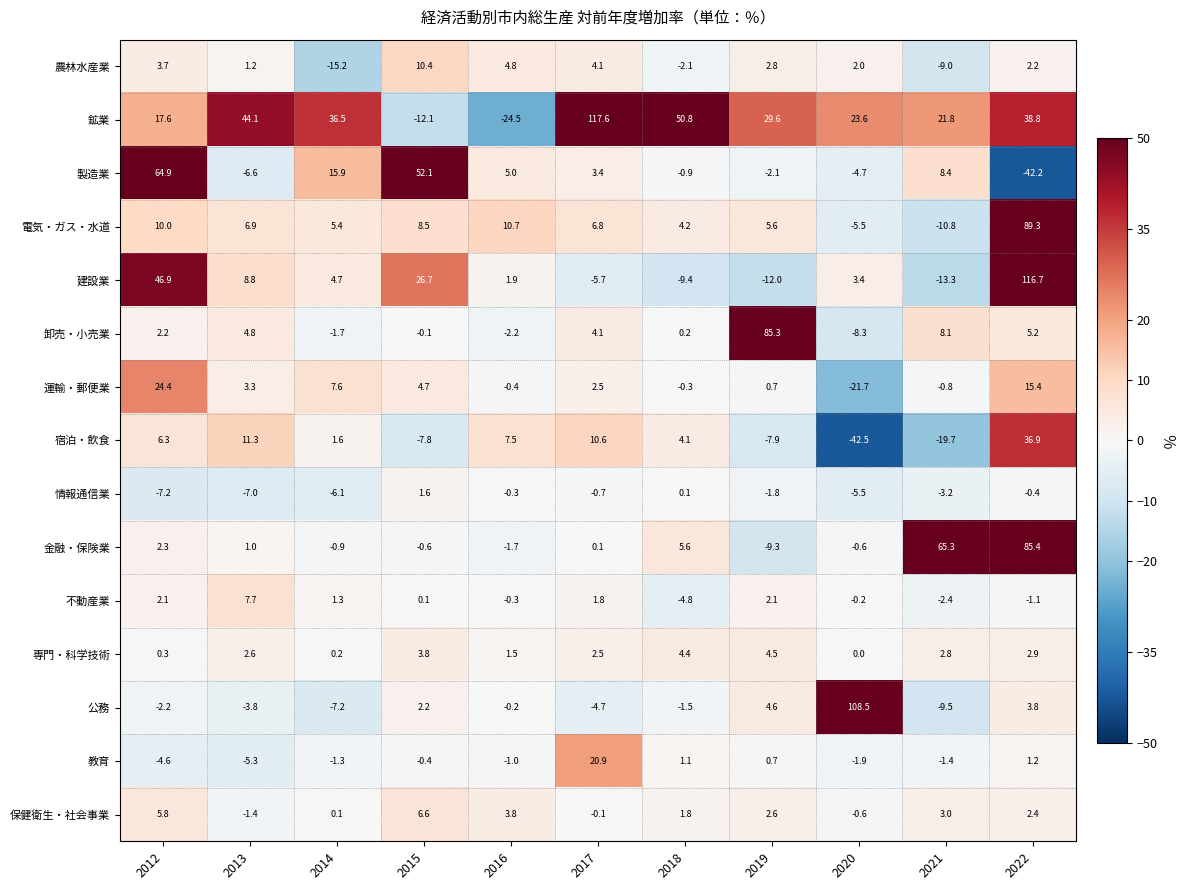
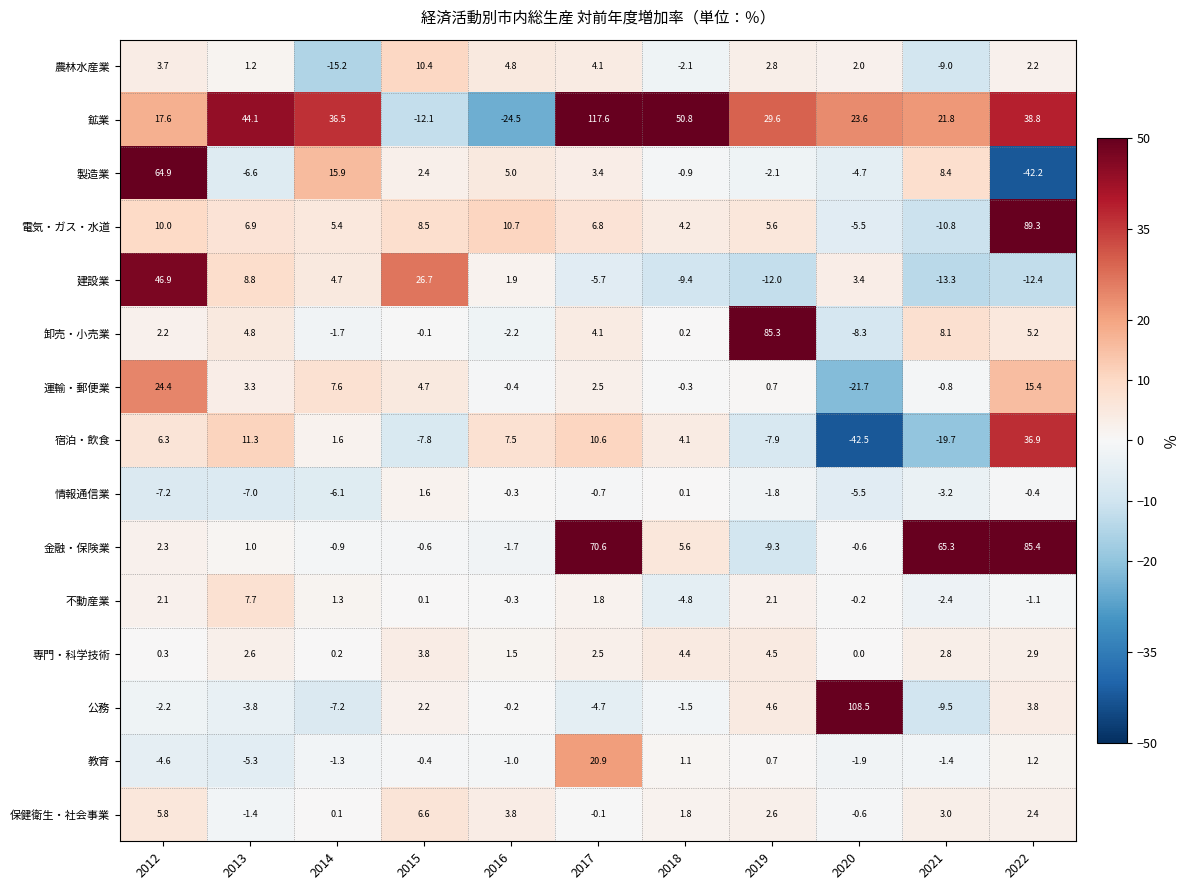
製造業, 2015: 52.1 -> 2.4
建設業, 2022: 116.7 -> -12.4
金融・保険業, 2017: 0.1 -> 70.6
